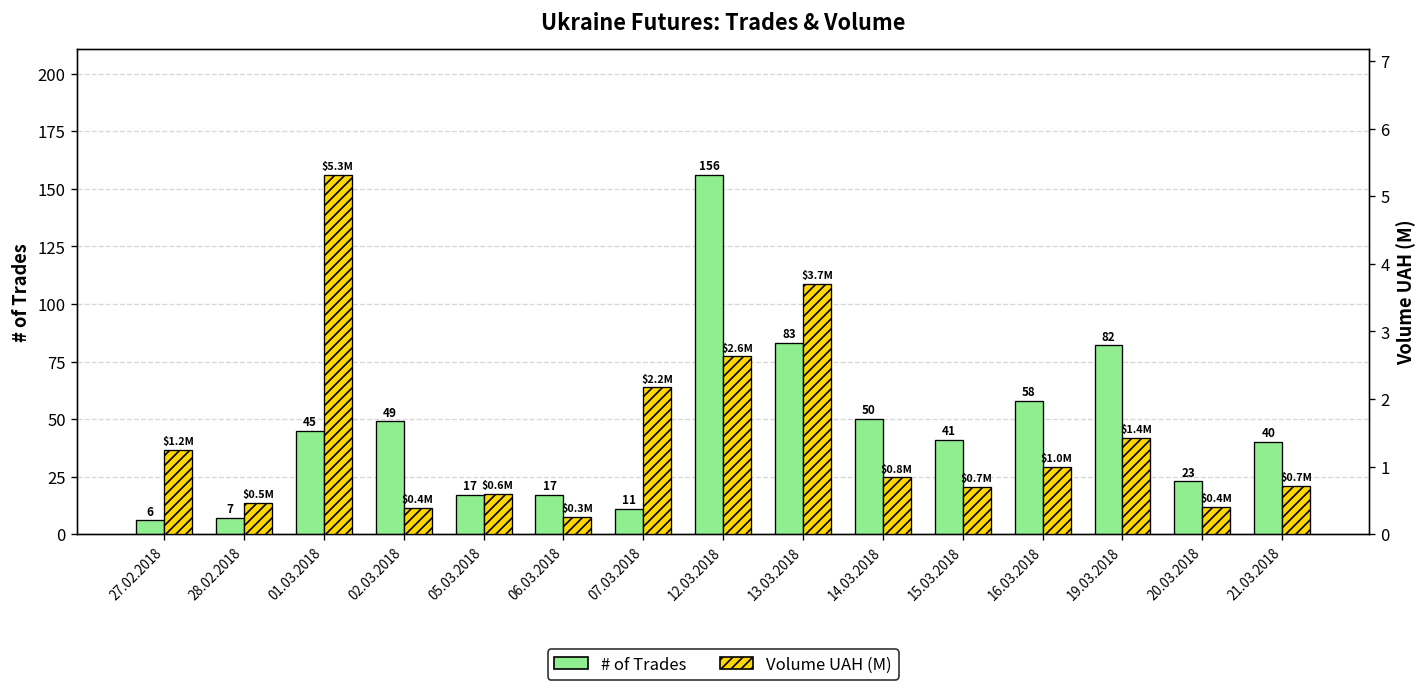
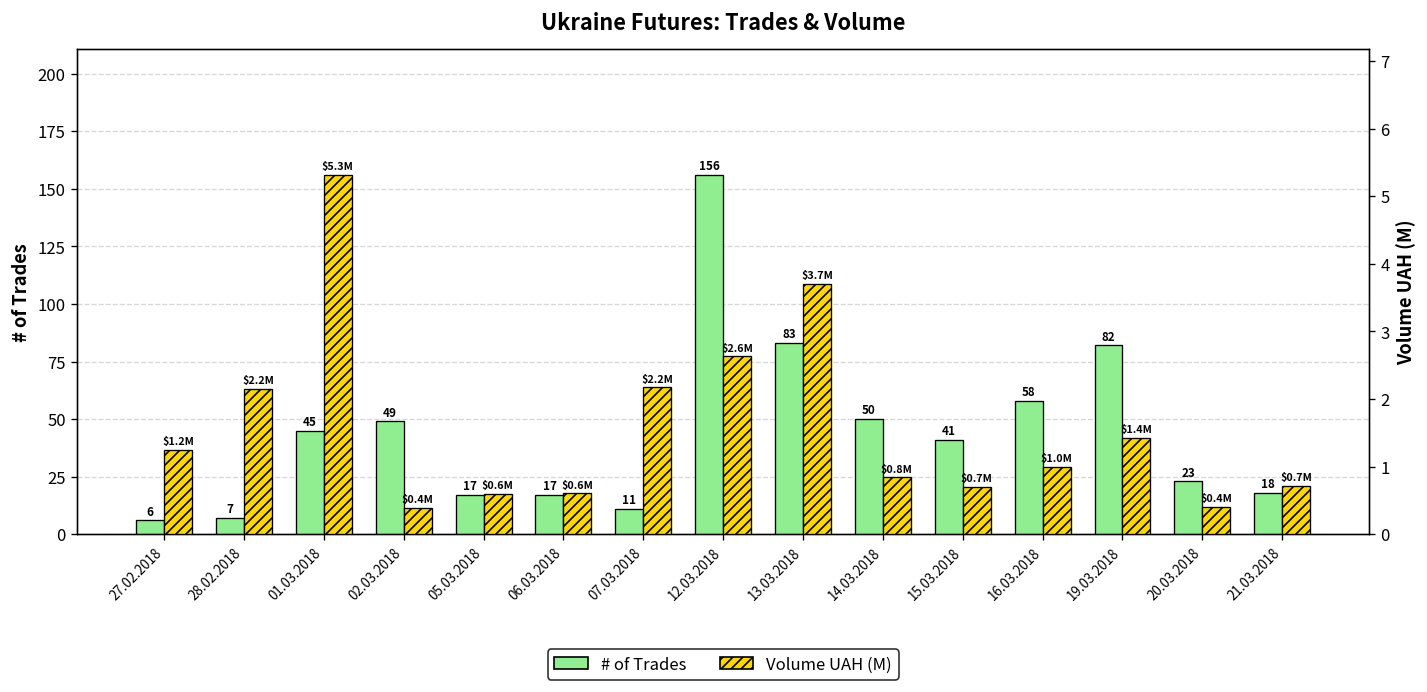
# of Trades, 21.03.2018: 40 -> 18
Volume UAH (M), 28.02.2018: $0.5M -> $2.2M
Volume UAH (M), 06.03.2018: $0.3M -> $0.6M
